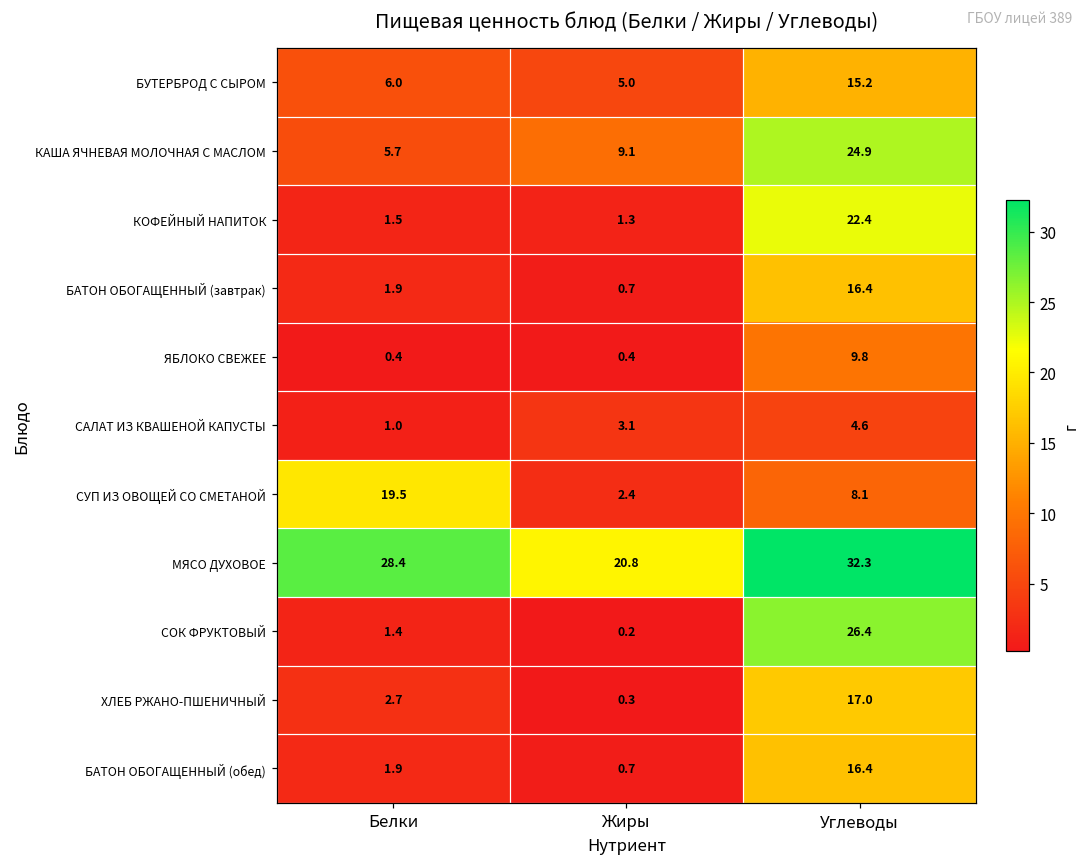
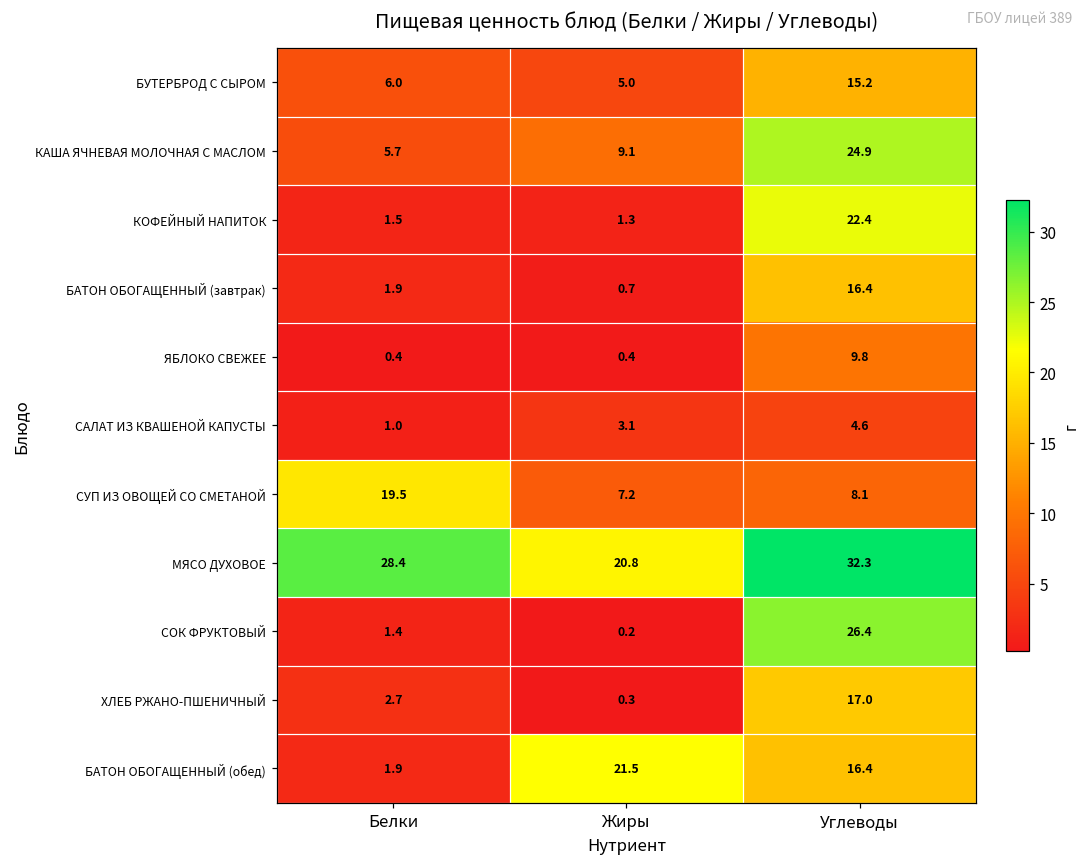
СУП ИЗ ОВОЩЕЙ СО СМЕТАНОЙ, Жиры: 2.4 -> 7.2
БАТОН ОБОГАЩЕННЫЙ (обед), Жиры: 0.7 -> 21.5
